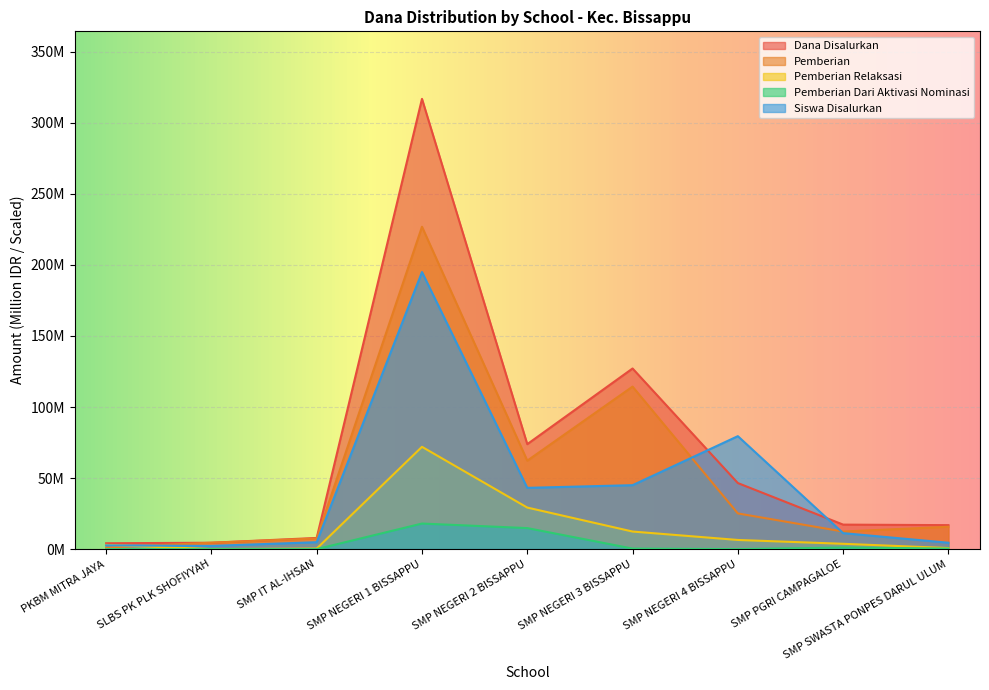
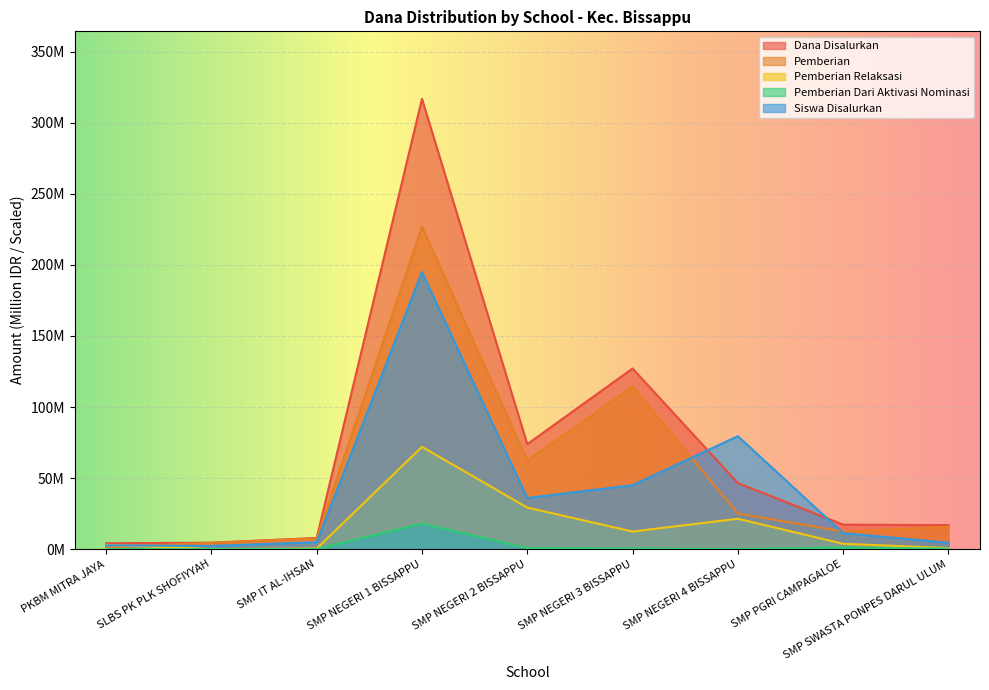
Pemberian Dari Aktivasi Nominasi, SMP NEGERI 2 BISSAPPU: 15000000 -> 1000000
Siswa Disalurkan, SMP NEGERI 2 BISSAPPU: 43000000 -> 36000000
Pemberian Relaksasi, SMP NEGERI 4 BISSAPPU: 6000000 -> 21000000
